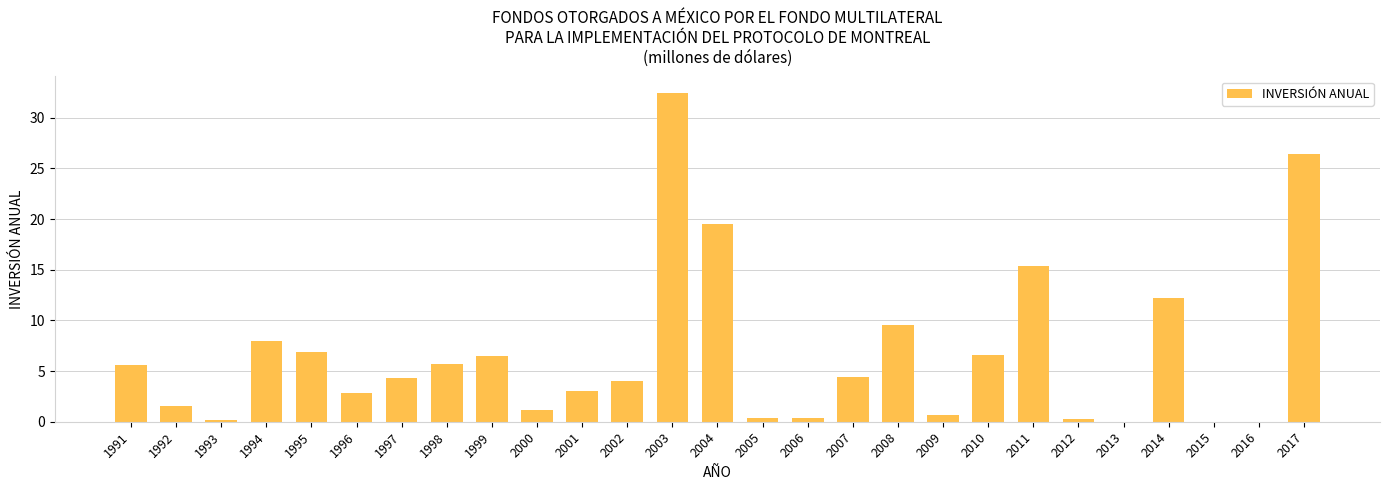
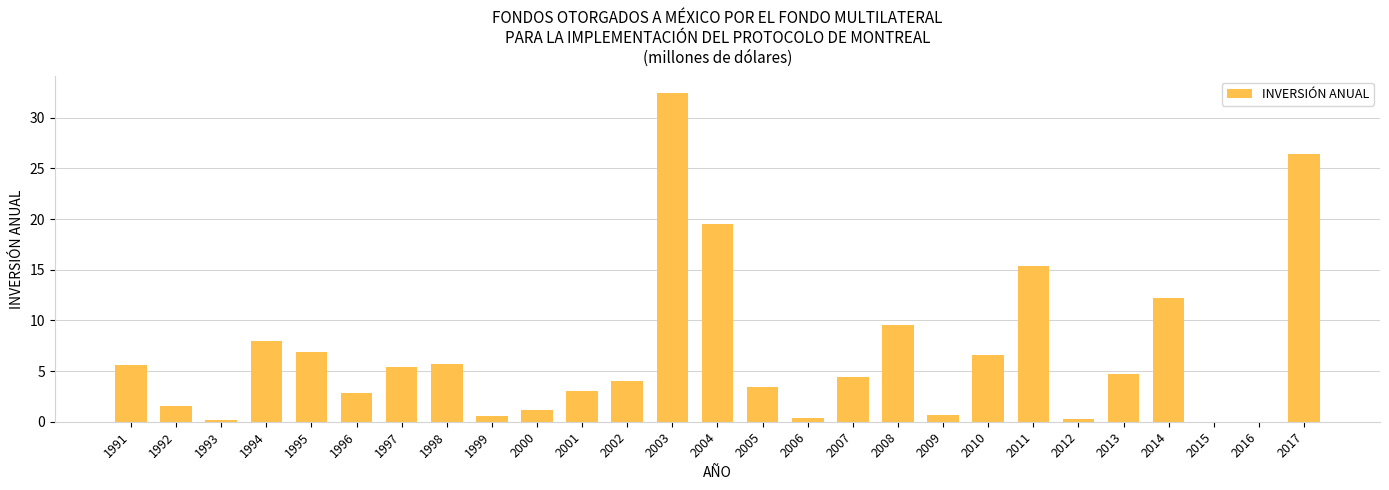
1997: 4.3 -> 5.4
1999: 6.5 -> 0.6
2005: 0.4 -> 3.4
2013: 0.0 -> 4.7
